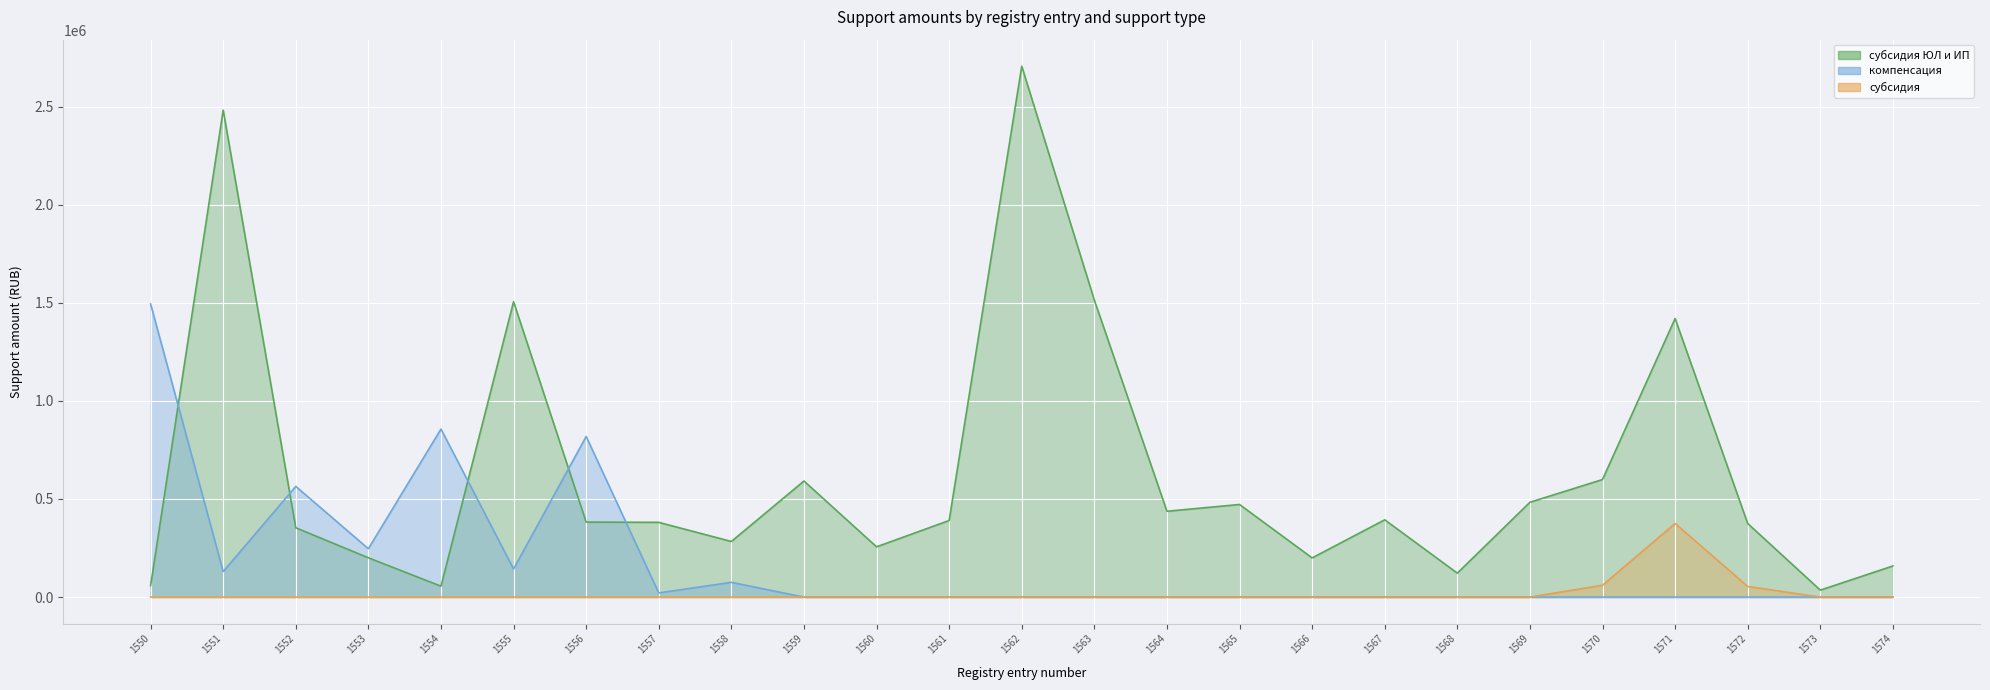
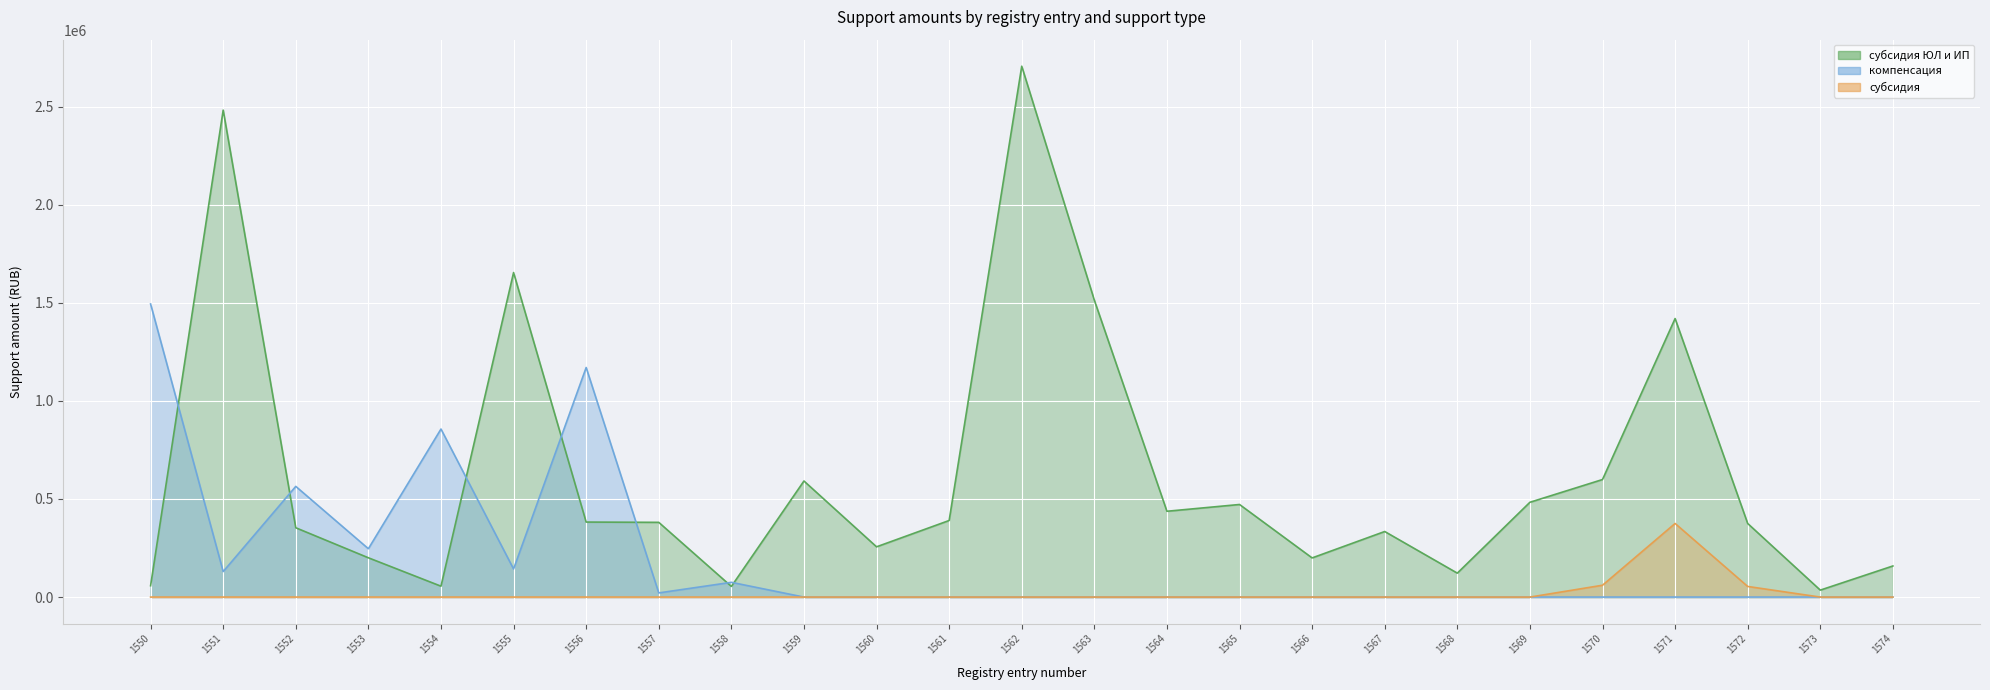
субсидия ЮЛ и ИП, 1555: 1510000 -> 1650000
компенсация, 1556: 820000 -> 1170000
субсидия ЮЛ и ИП, 1558: 280000 -> 50000
субсидия ЮЛ и ИП, 1567: 390000 -> 330000
